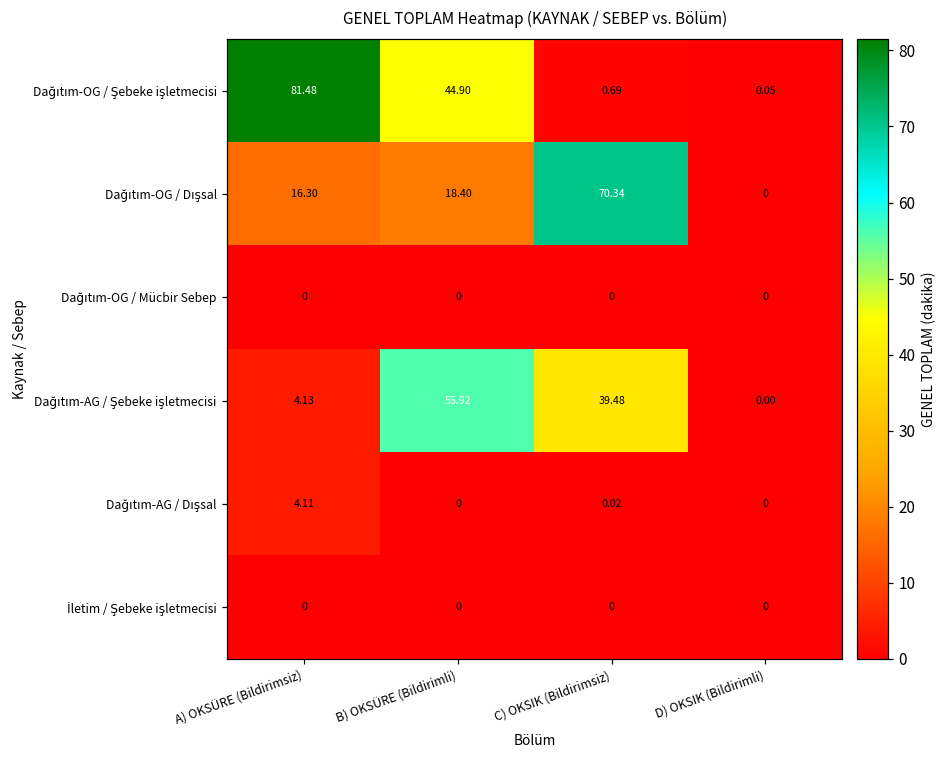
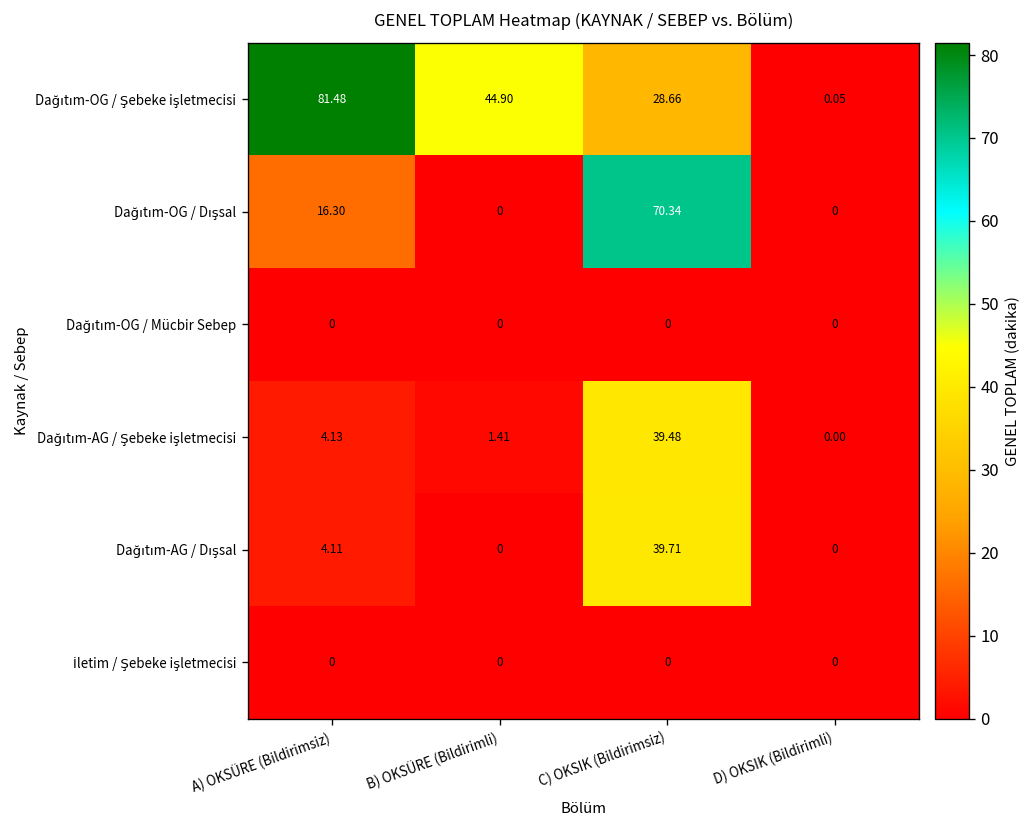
Dağıtım-OG / Şebeke işletmecisi, C) OKSIK (Bildirimsiz): 0.69 -> 28.66
Dağıtım-OG / Dışsal, B) OKSÜRE (Bildirimli): 18.40 -> 0
Dağıtım-AG / Şebeke işletmecisi, B) OKSÜRE (Bildirimli): 55.92 -> 1.41
Dağıtım-AG / Dışsal, C) OKSIK (Bildirimsiz): 0.02 -> 39.71
